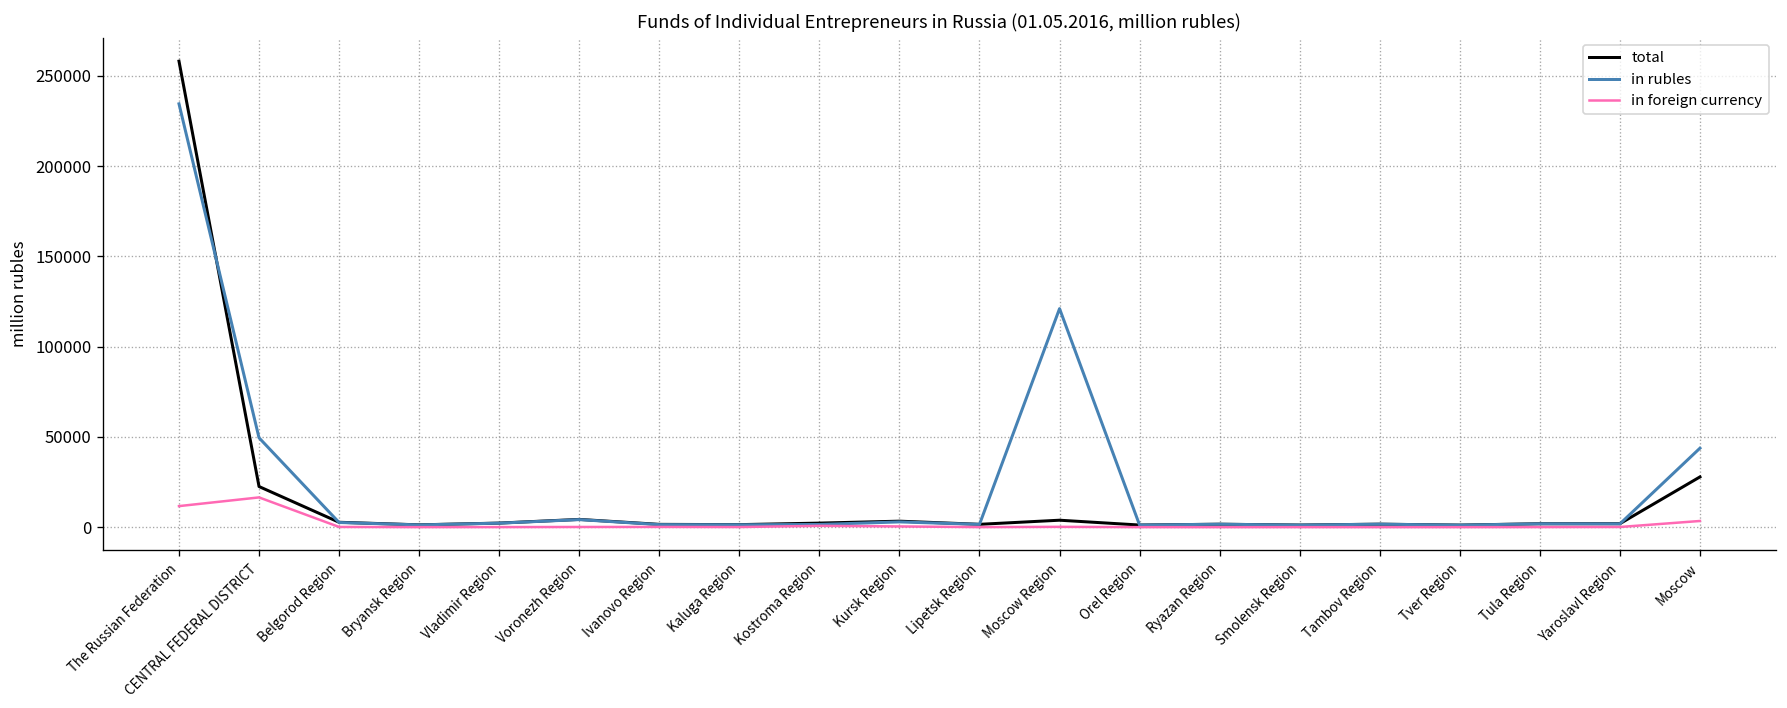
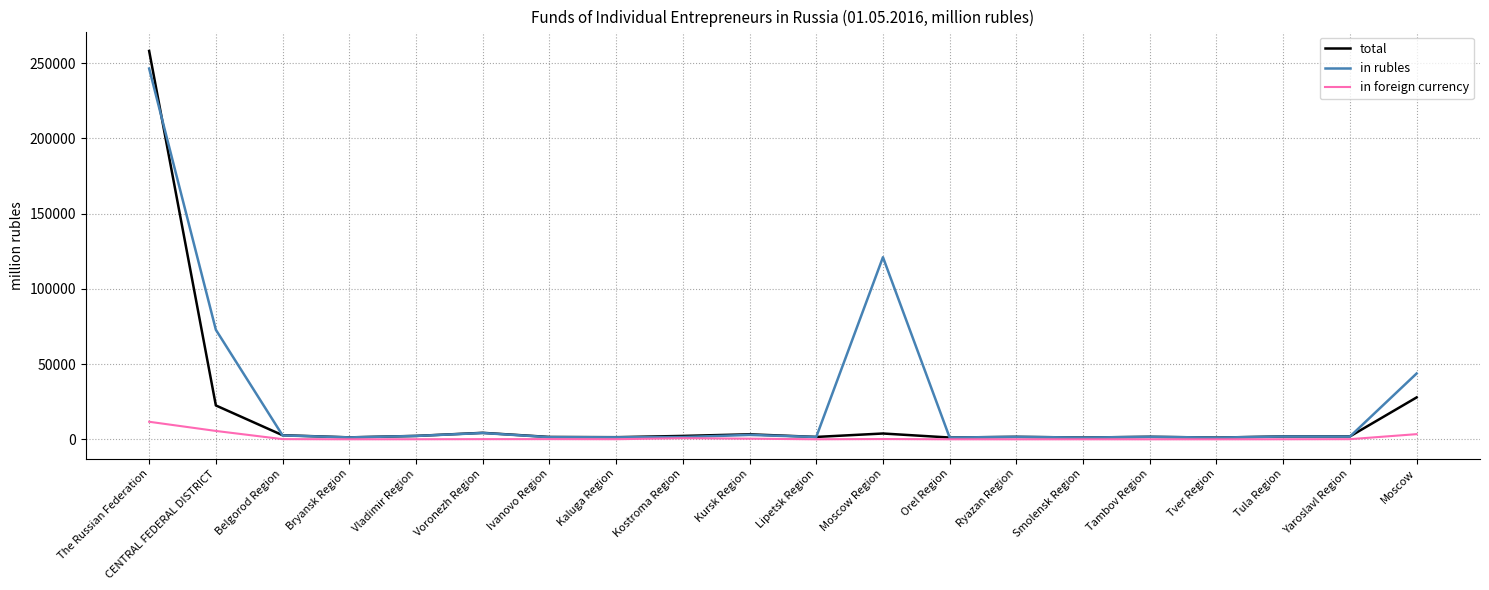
in rubles, The Russian Federation: 234000 -> 246000
in rubles, CENTRAL FEDERAL DISTRICT: 49000 -> 73000
in foreign currency, CENTRAL FEDERAL DISTRICT: 16000 -> 6000
